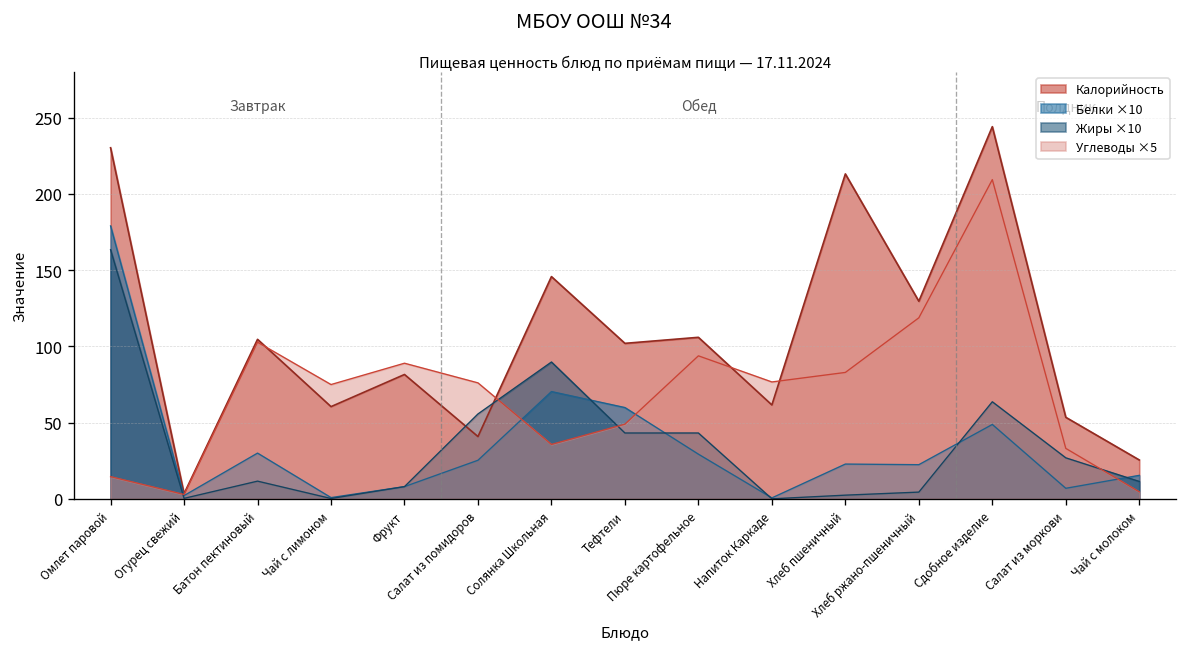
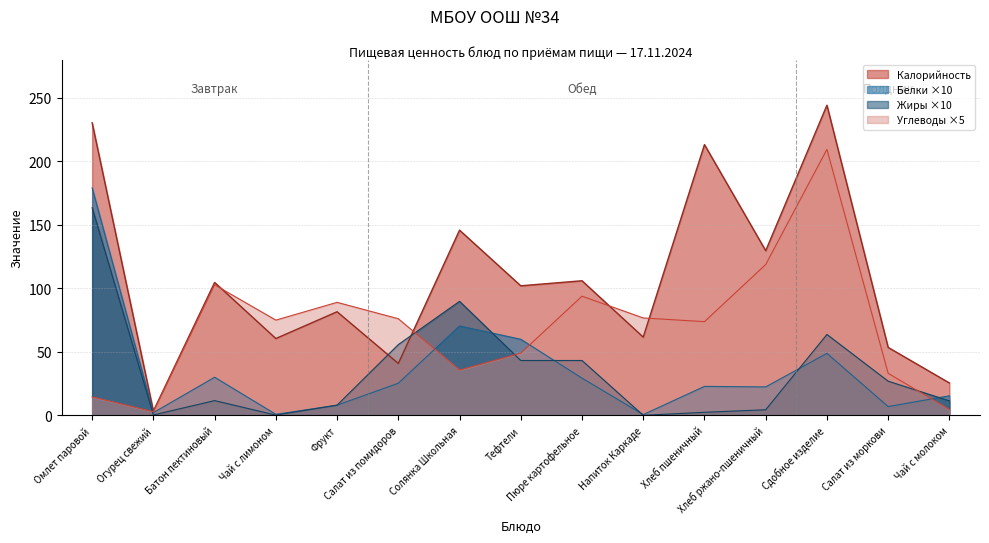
Углеводы ×5, Хлеб пшеничный: 83 -> 74
